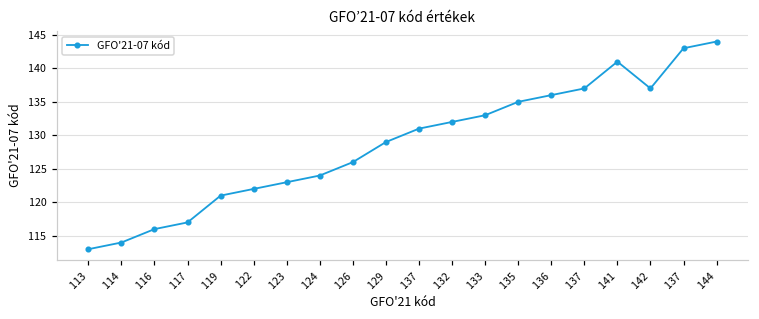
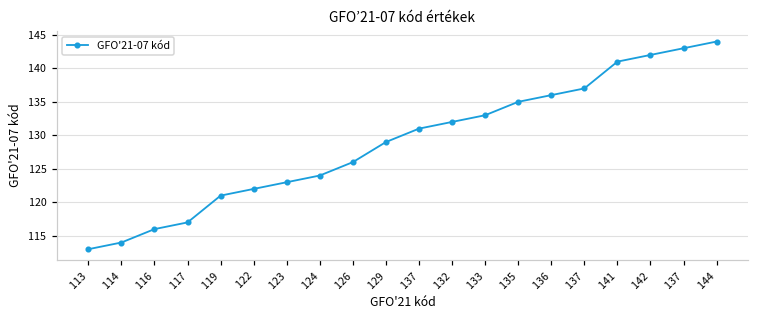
142: 137 -> 142
